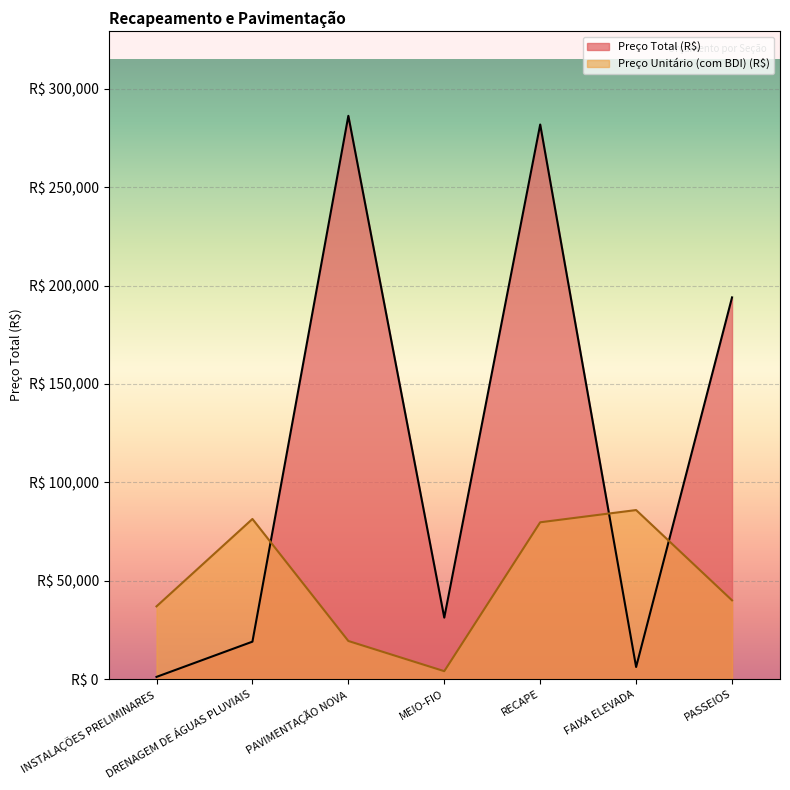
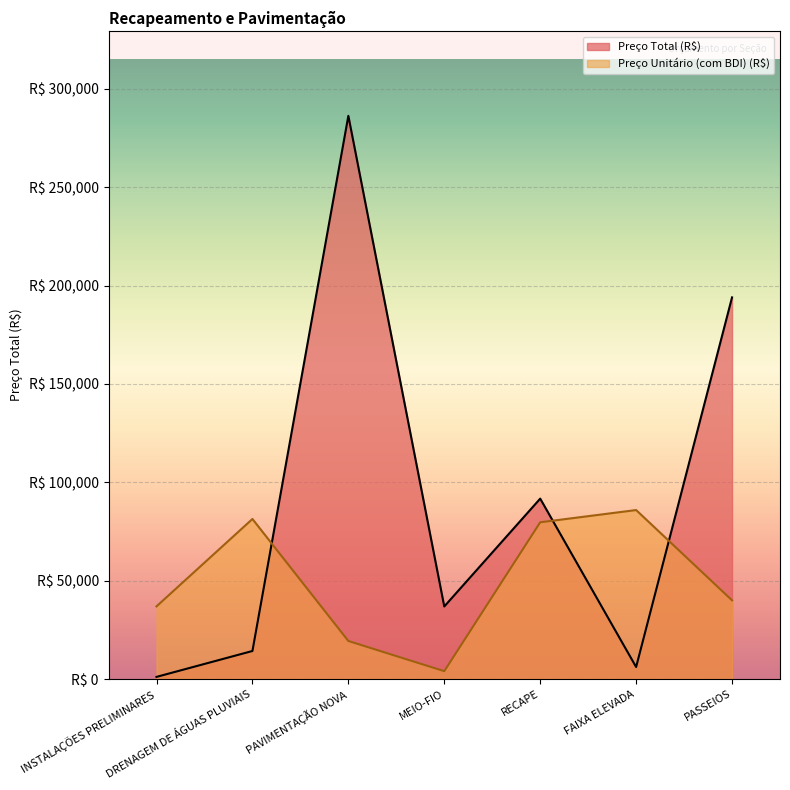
Preço Total (R$), DRENAGEM DE ÁGUAS PLUVIAIS: R$ 19,000 -> R$ 14,000
Preço Total (R$), MEIO-FIO: R$ 31,000 -> R$ 37,000
Preço Total (R$), RECAPE: R$ 282,000 -> R$ 92,000
